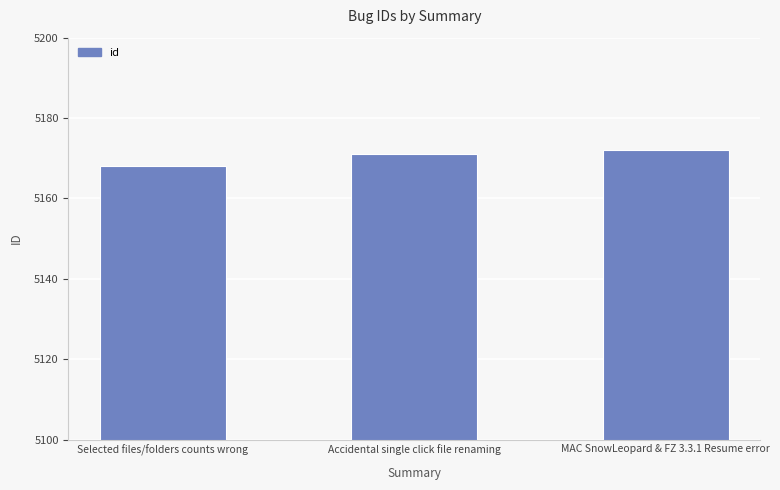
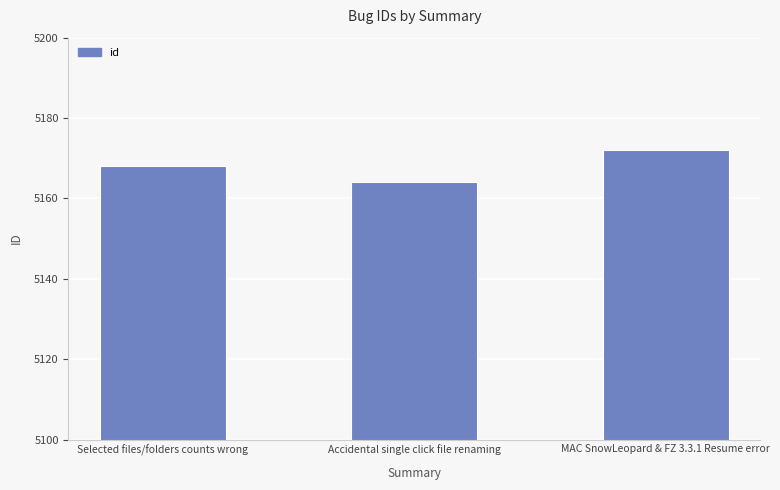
Accidental single click file renaming: 5171 -> 5164
